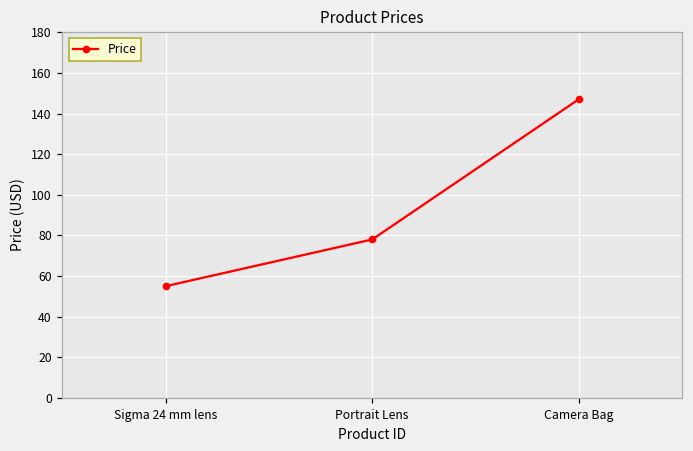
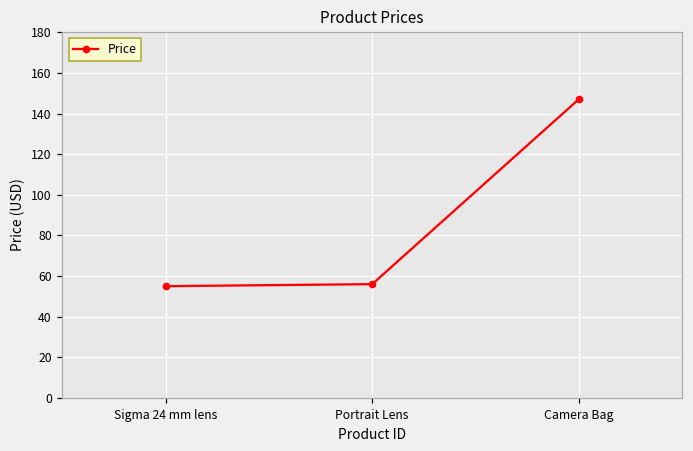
Portrait Lens: 78 -> 56
